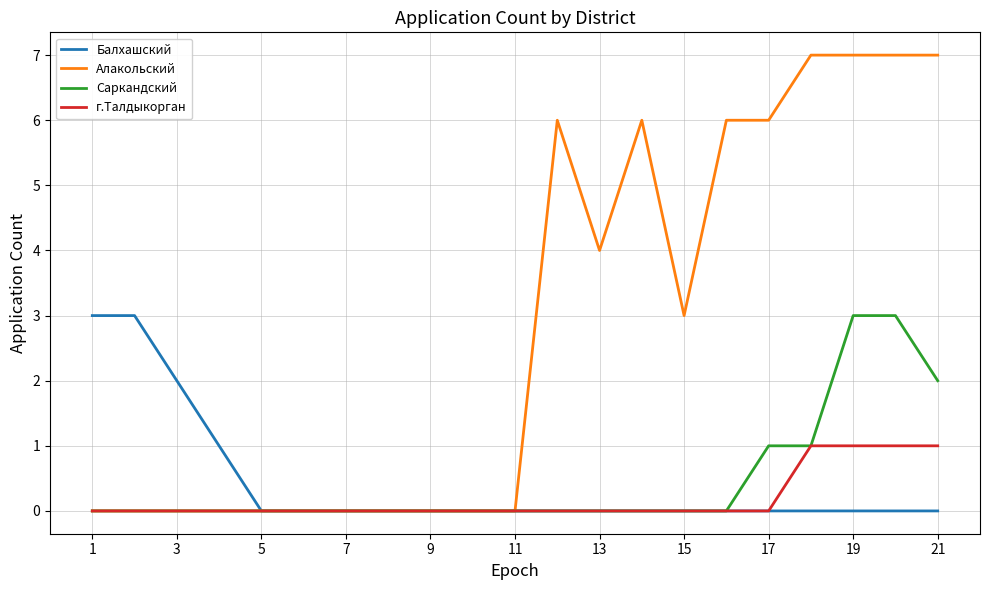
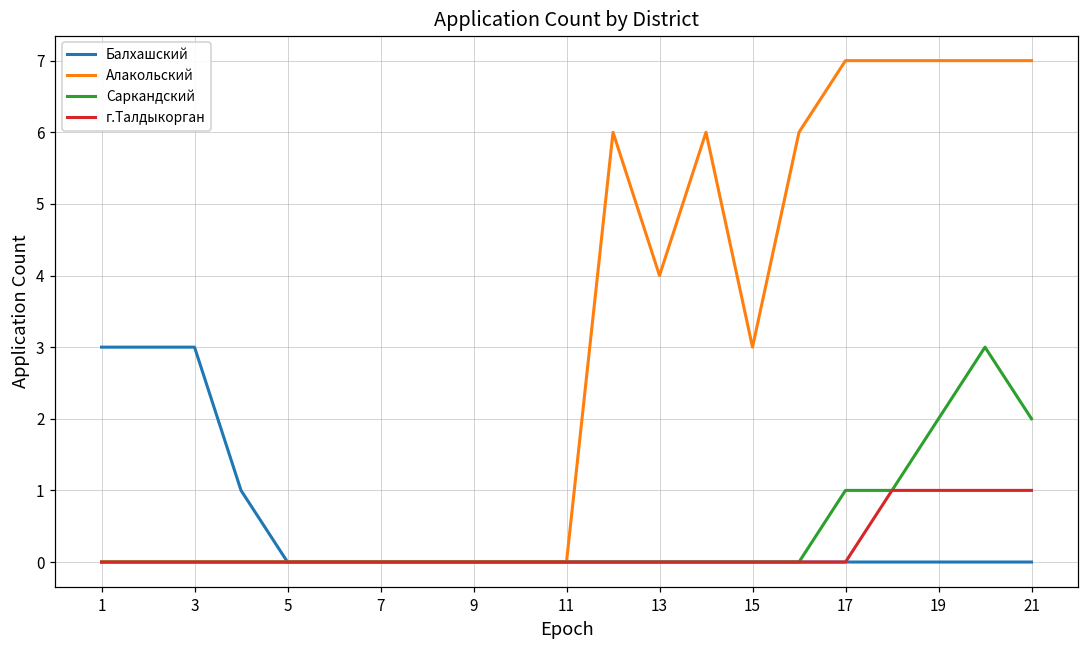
Балхашский, 3: 2 -> 3
Алакольский, 17: 6 -> 7
Саркандский, 19: 3 -> 2
